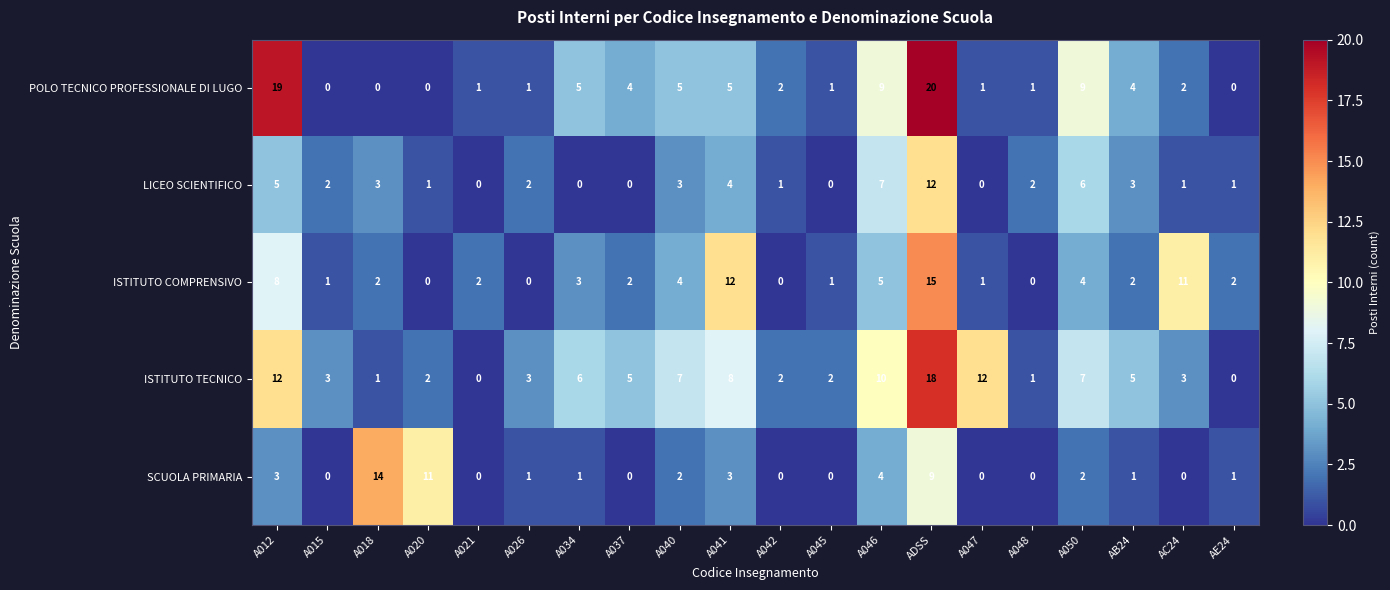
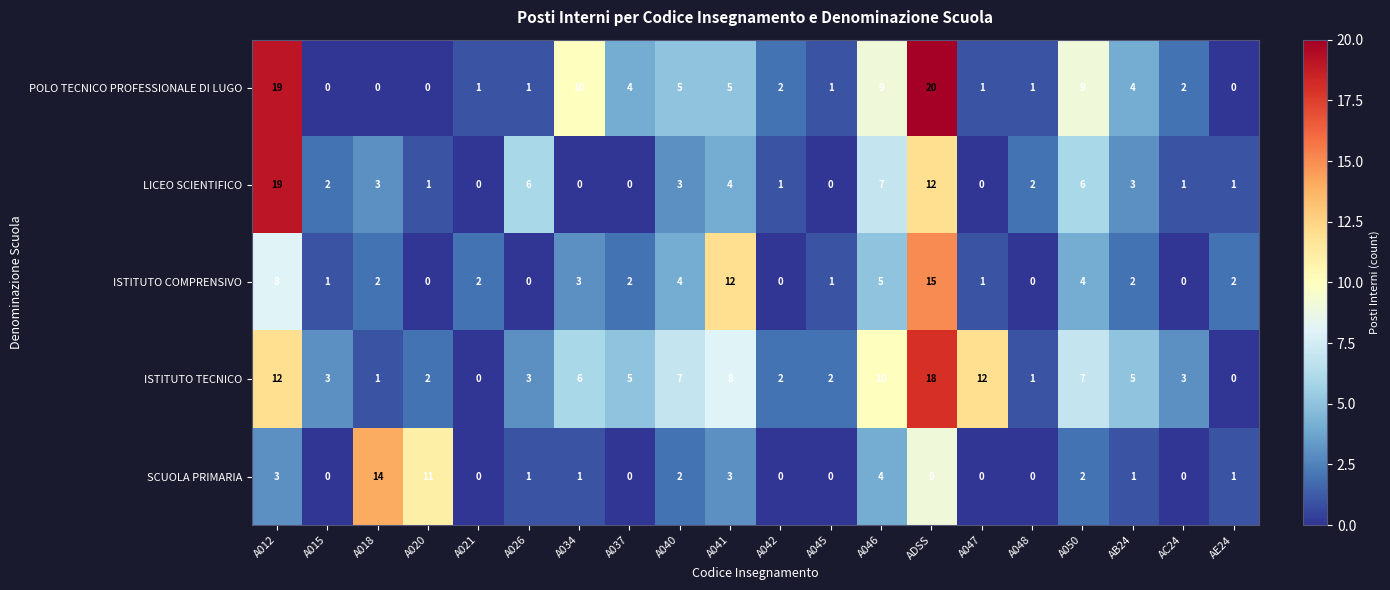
POLO TECNICO PROFESSIONALE DI LUGO, A034: 5 -> 10
LICEO SCIENTIFICO, A012: 5 -> 19
LICEO SCIENTIFICO, A026: 2 -> 6
ISTITUTO COMPRENSIVO, AC24: 11 -> 0
